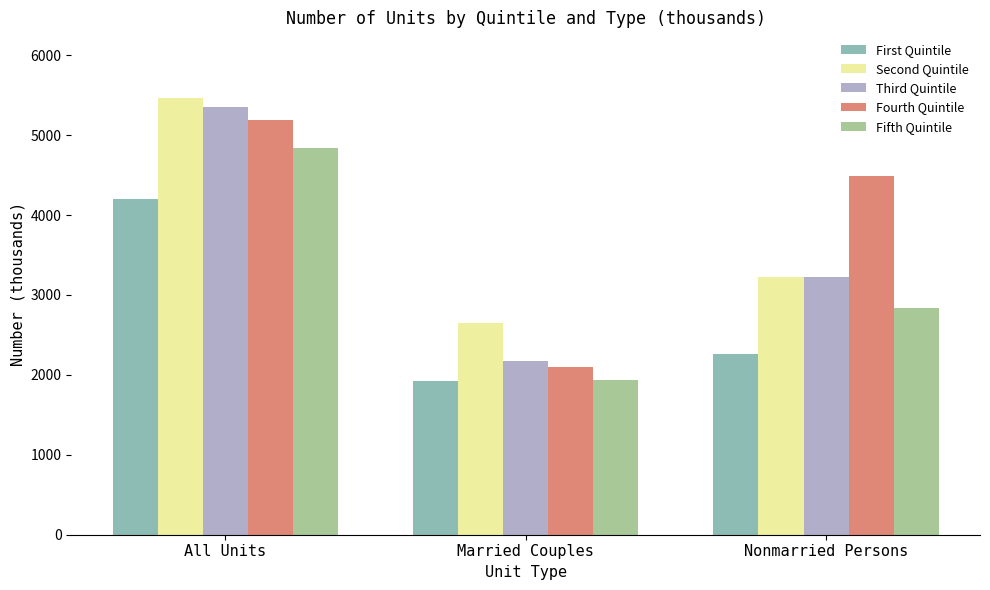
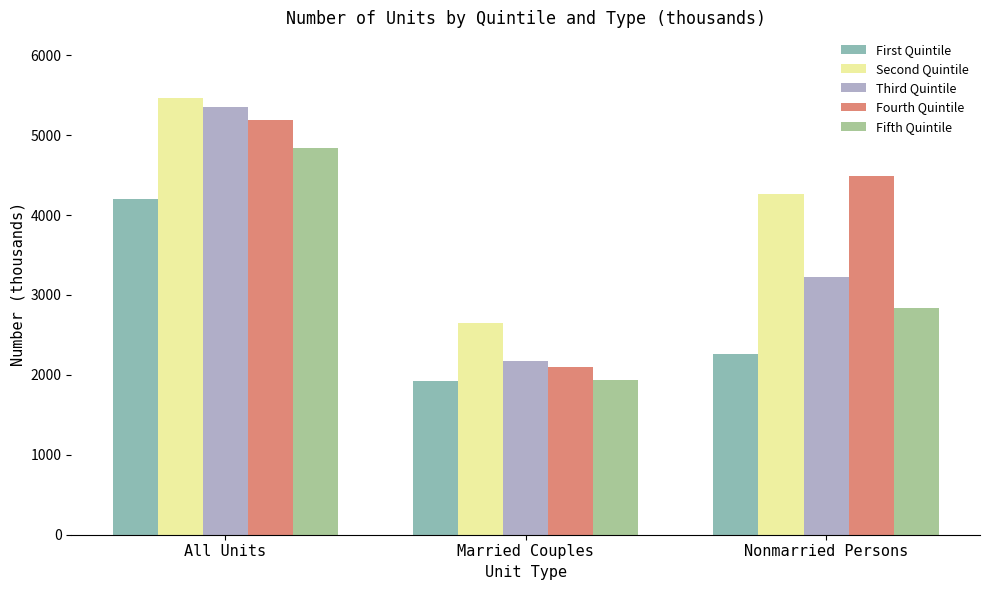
Second Quintile, Nonmarried Persons: 3200 -> 4300
